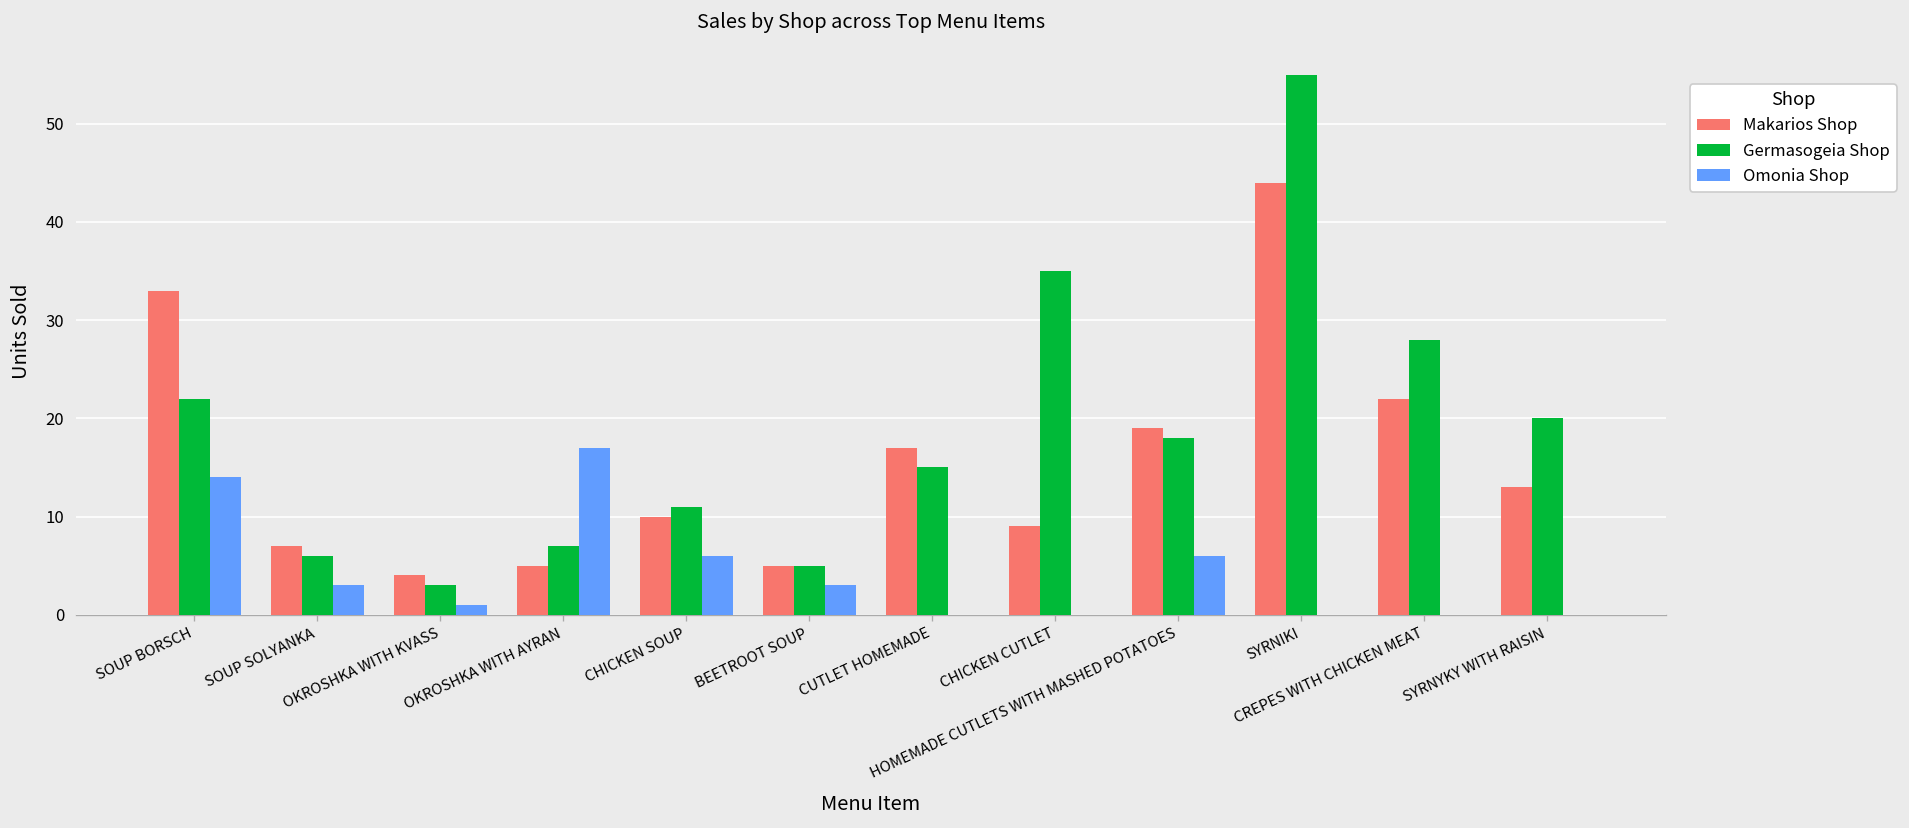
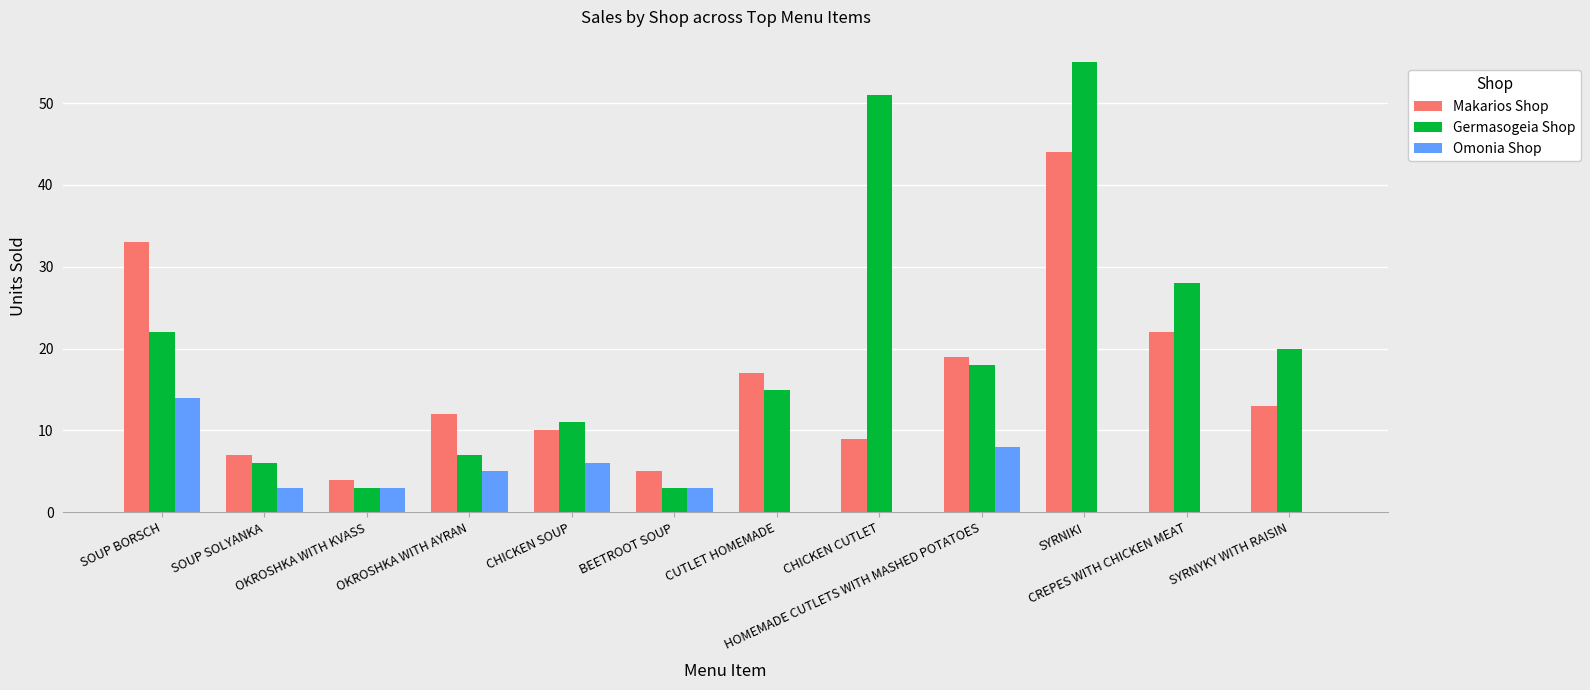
Omonia Shop, OKROSHKA WITH KVASS: 1 -> 3
Makarios Shop, OKROSHKA WITH AYRAN: 5 -> 12
Omonia Shop, OKROSHKA WITH AYRAN: 17 -> 5
Germasogeia Shop, BEETROOT SOUP: 5 -> 3
Germasogeia Shop, CHICKEN CUTLET: 35 -> 51
Omonia Shop, HOMEMADE CUTLETS WITH MASHED POTATOES: 6 -> 8
